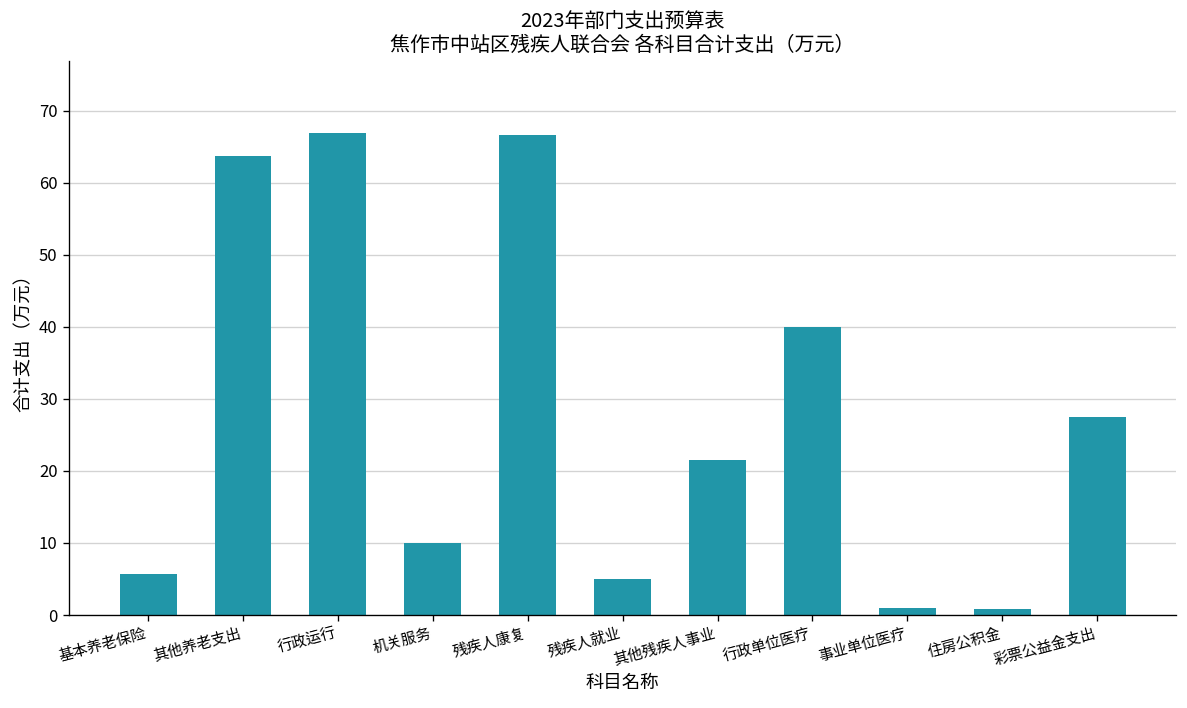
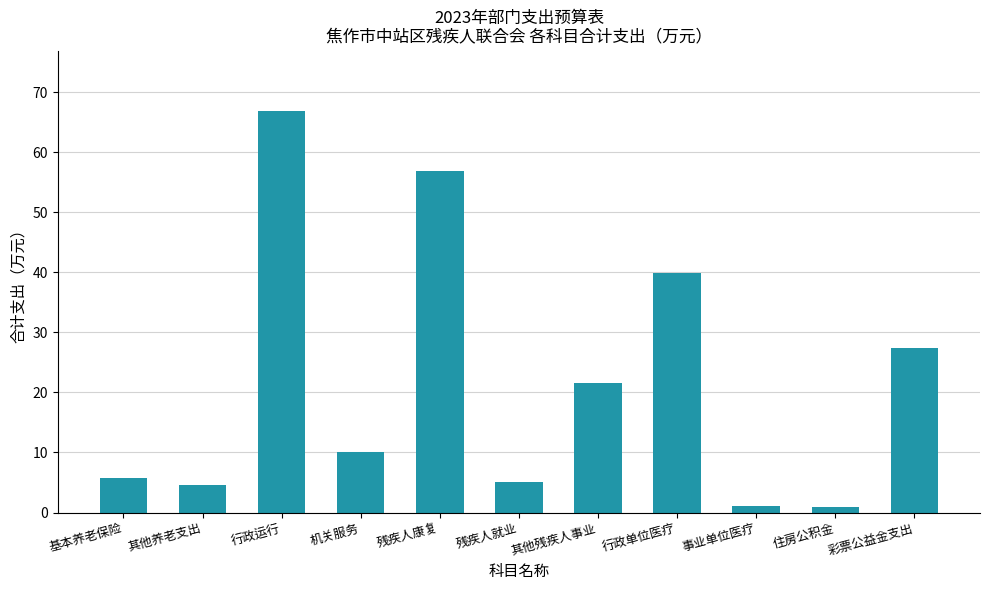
其他养老支出: 64 -> 5
残疾人康复: 67 -> 57
